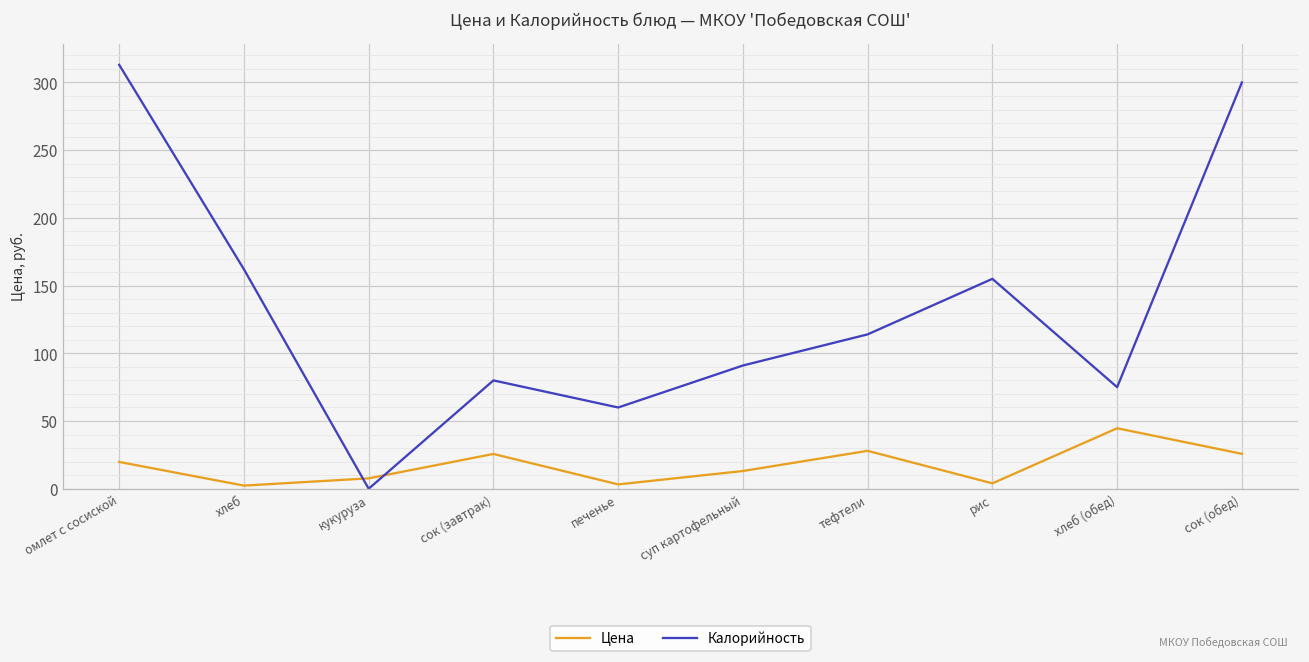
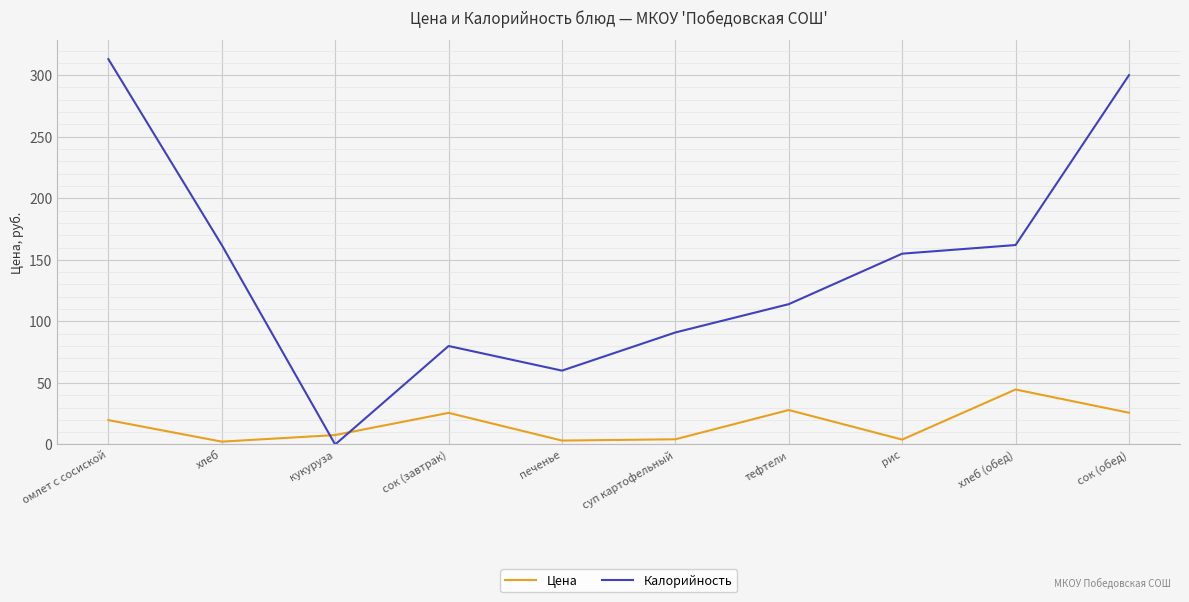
Цена, суп картофельный: 13 -> 4
Калорийность, хлеб (обед): 75 -> 162
